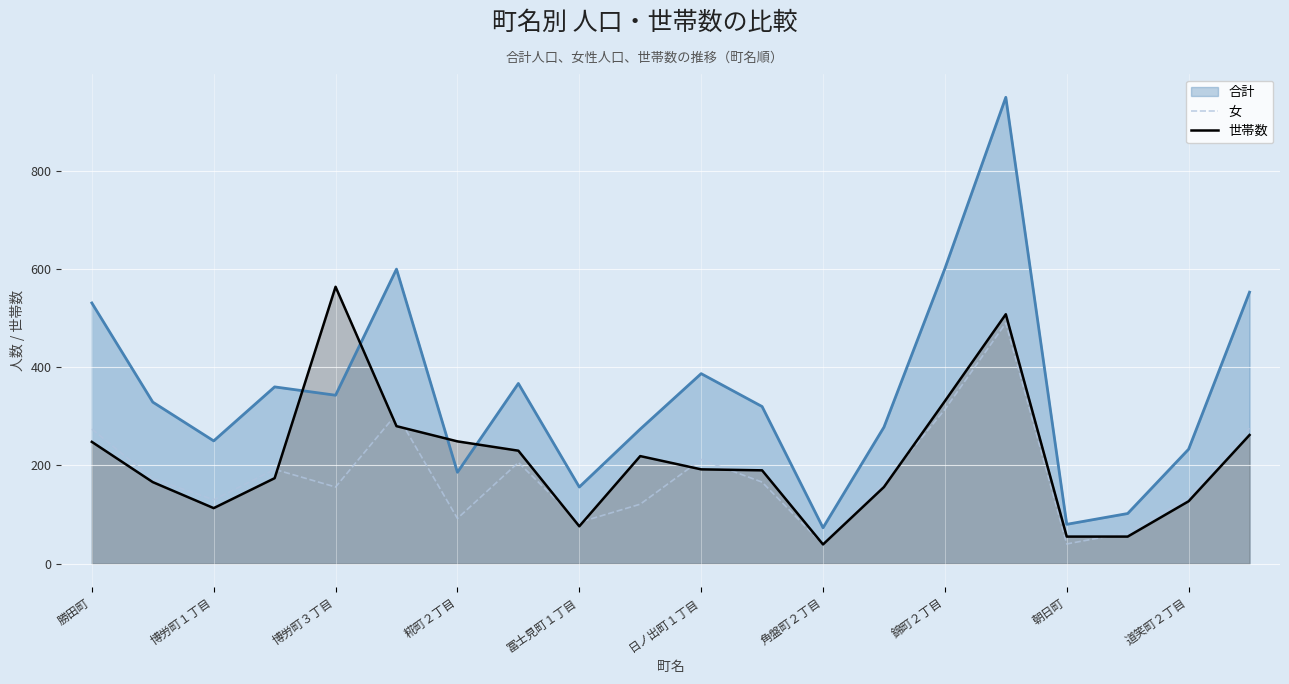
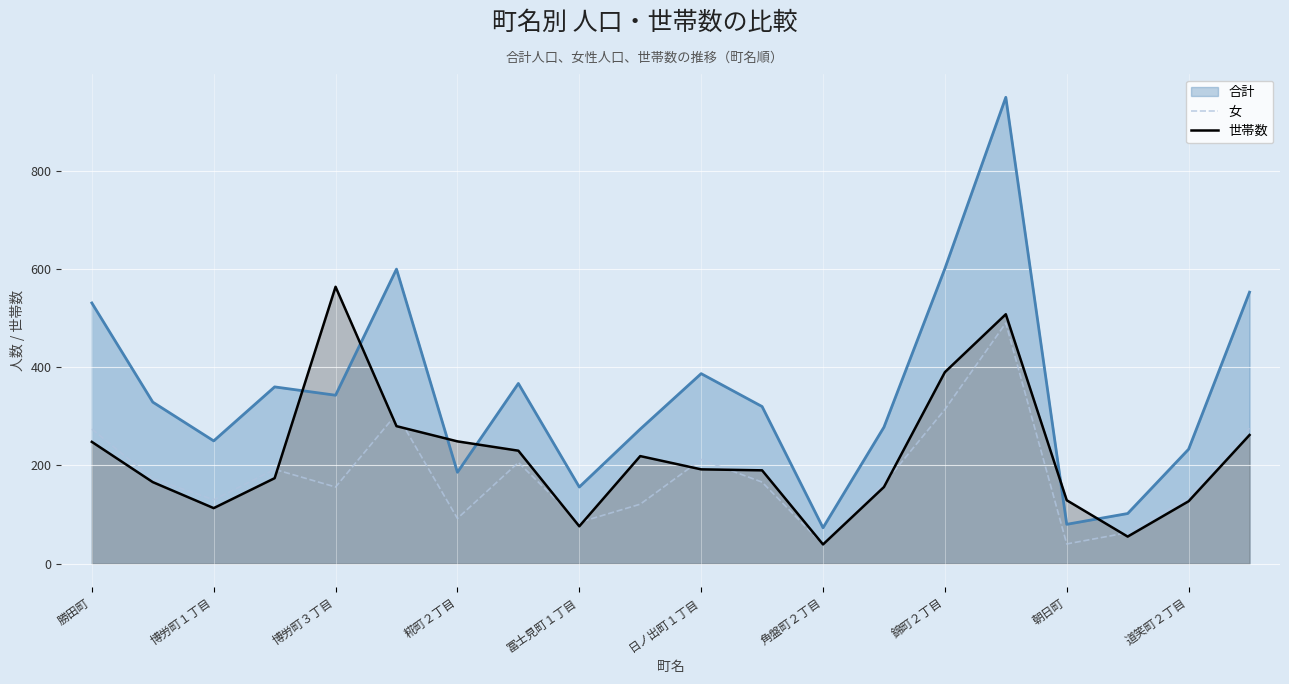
世帯数, 錦町２丁目: 330 -> 390
世帯数, 朝日町: 60 -> 130
